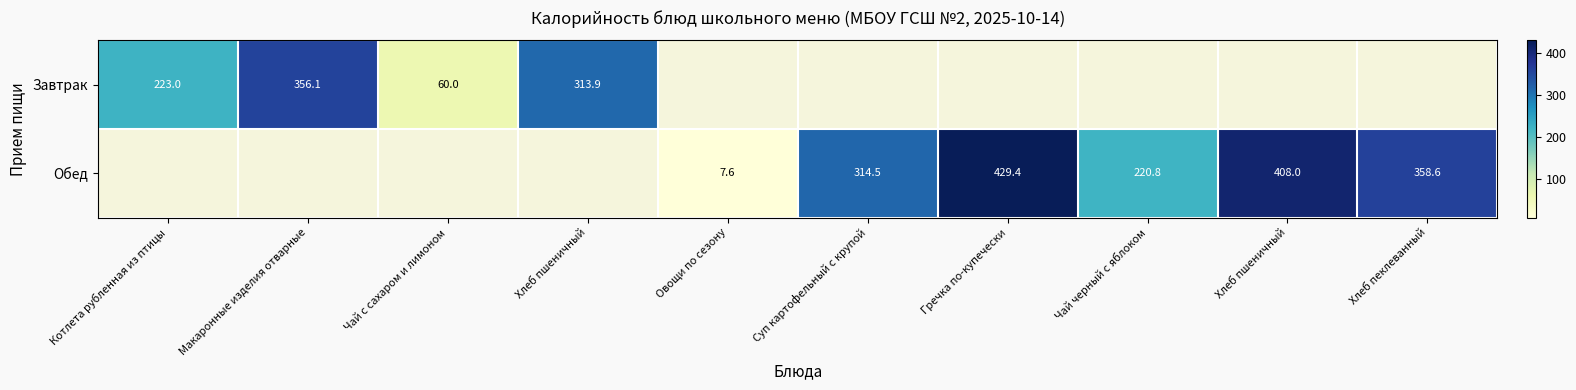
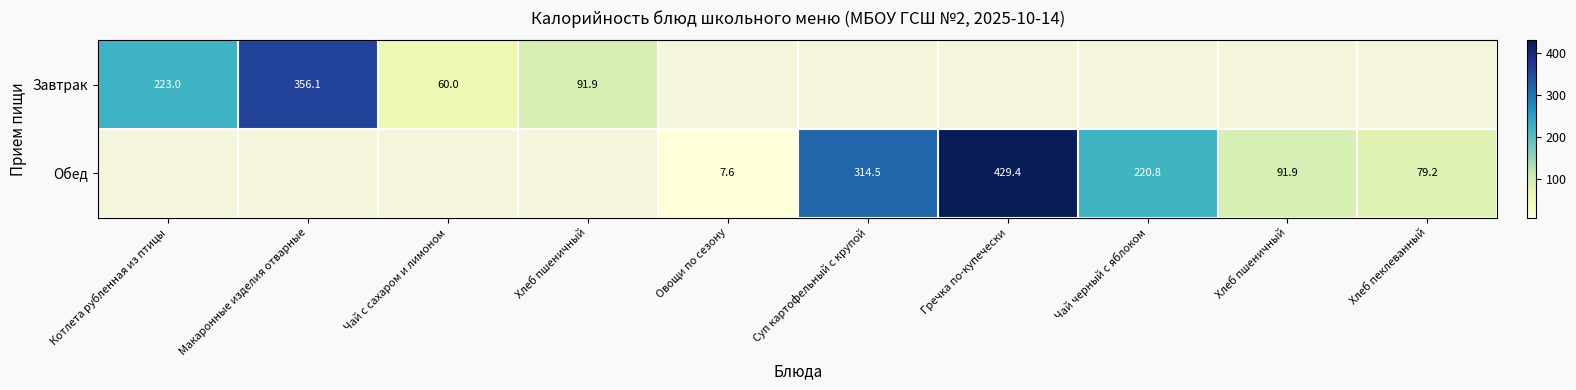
Завтрак, Хлеб пшеничный: 313.9 -> 91.9
Обед, Хлеб пшеничный: 408.0 -> 91.9
Обед, Хлеб пеклеванный: 358.6 -> 79.2
